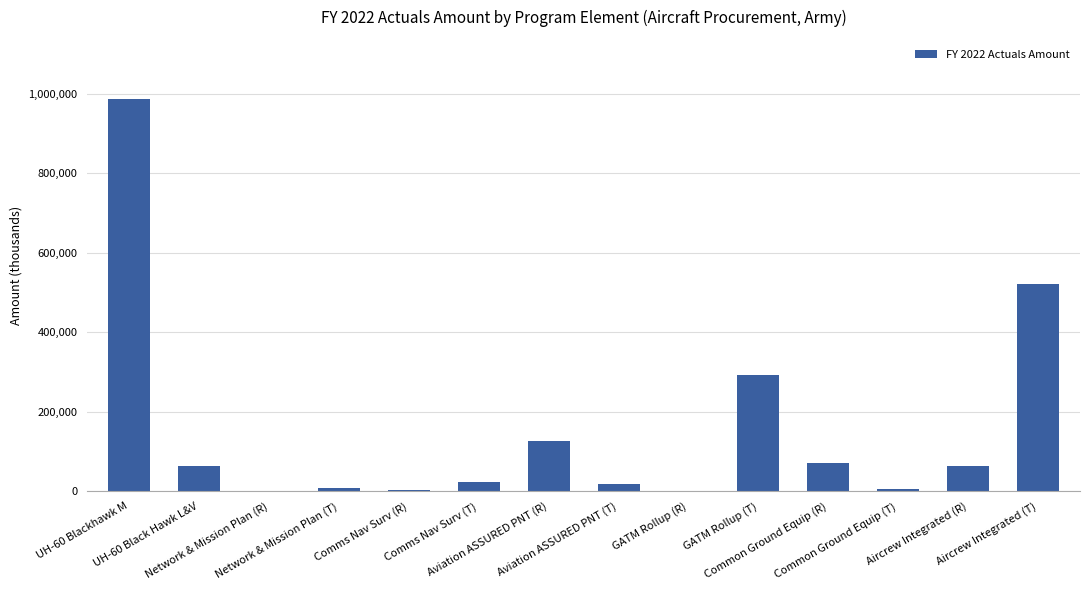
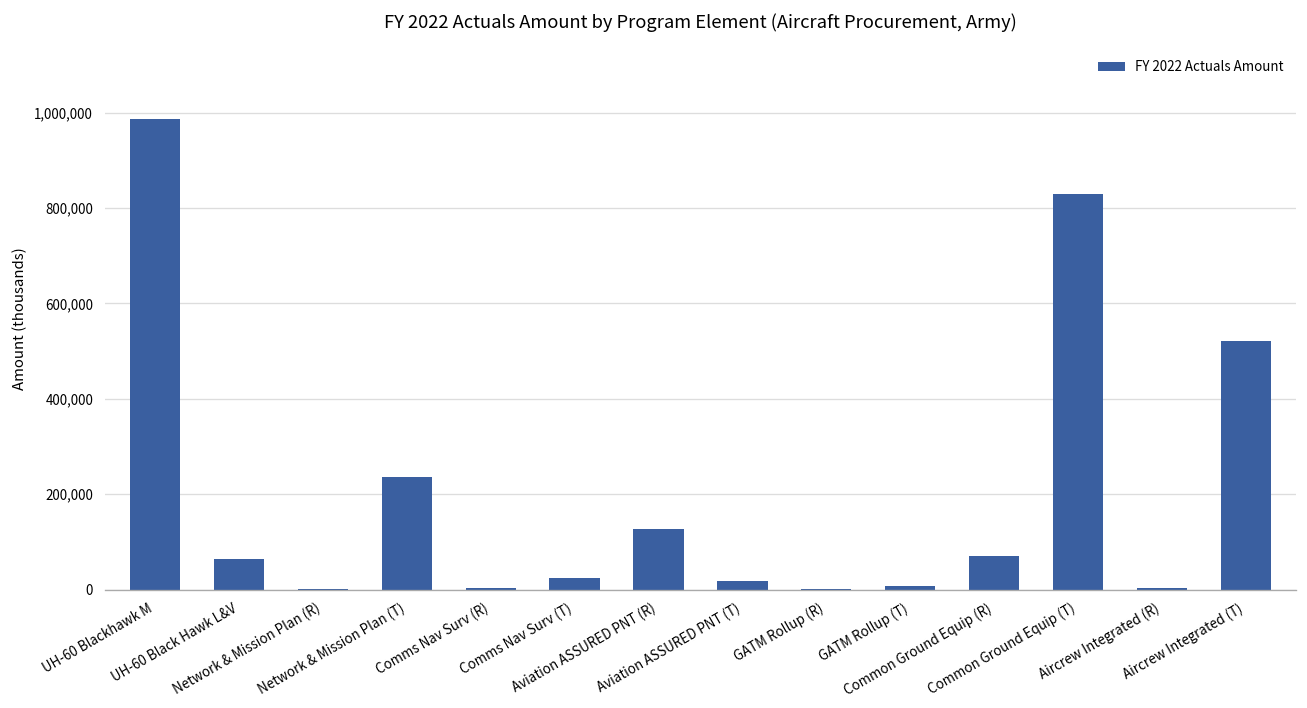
Network & Mission Plan (T): 10,000 -> 240,000
GATM Rollup (T): 290,000 -> 10,000
Common Ground Equip (T): 0 -> 830,000
Aircrew Integrated (R): 60,000 -> 0
